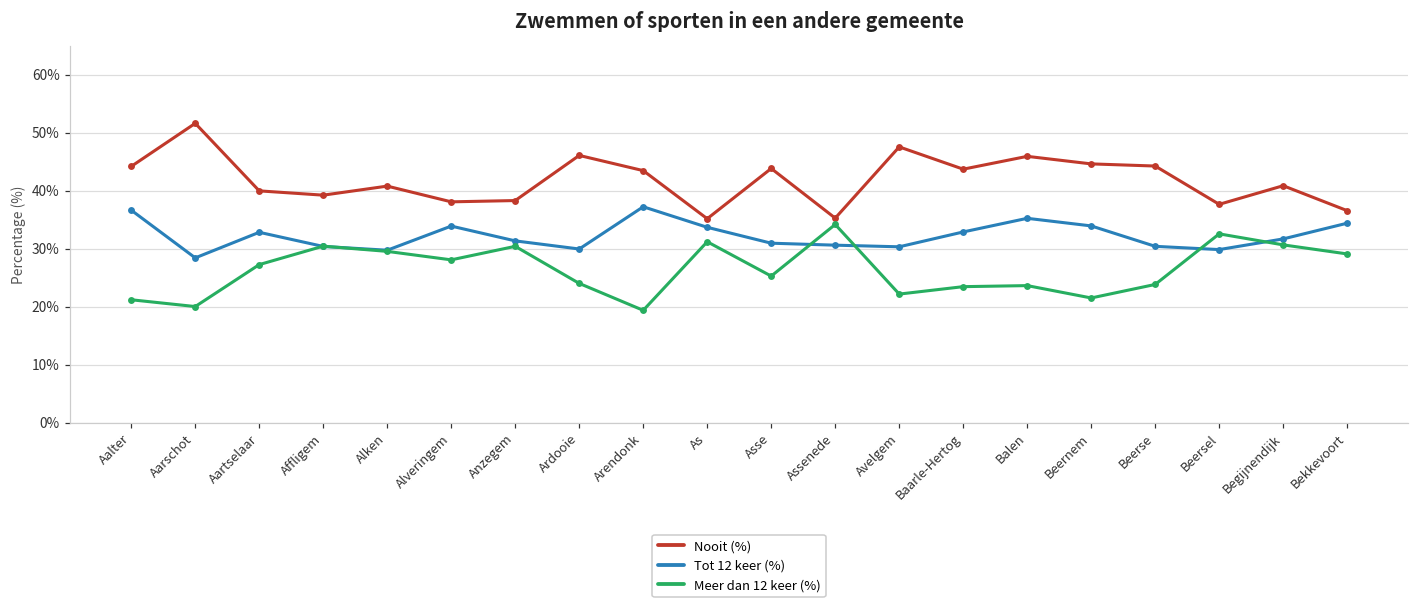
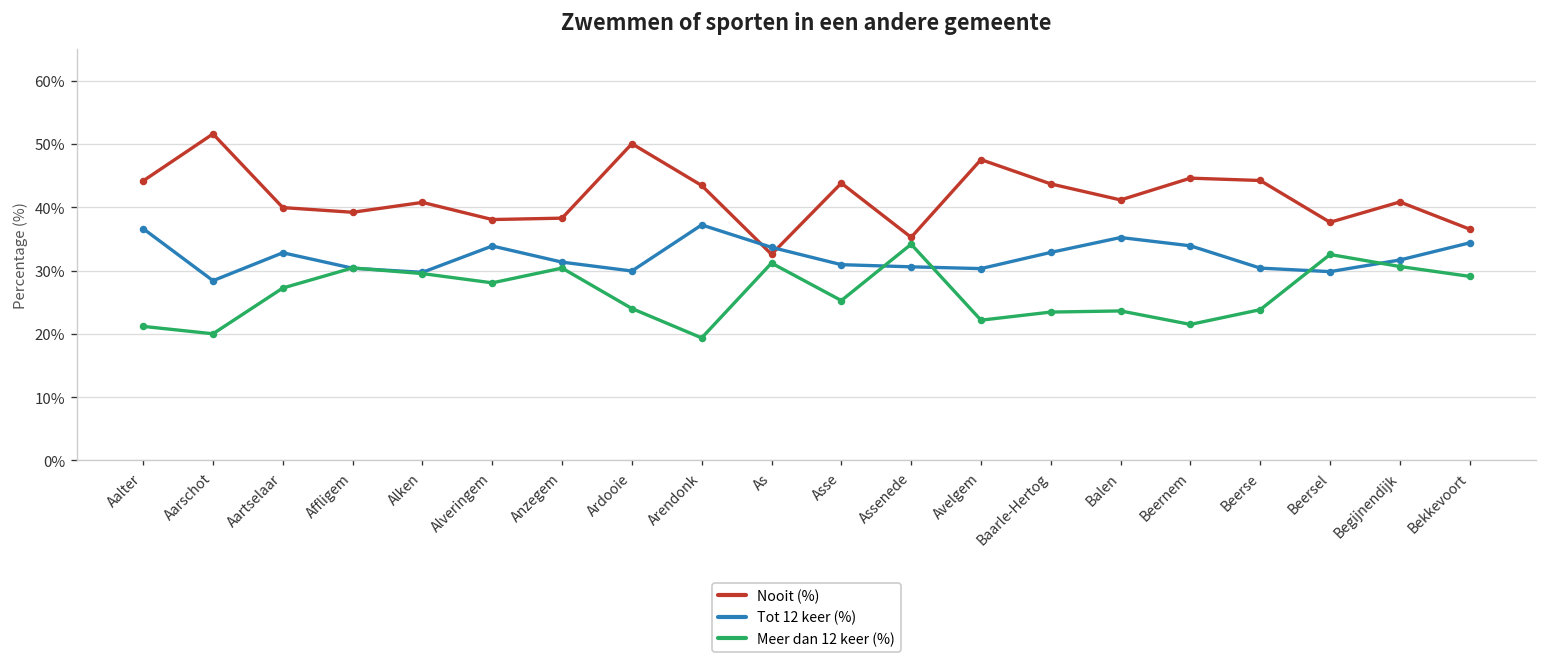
Nooit (%), Ardooie: 46% -> 50%
Nooit (%), As: 35% -> 33%
Nooit (%), Balen: 46% -> 41%
